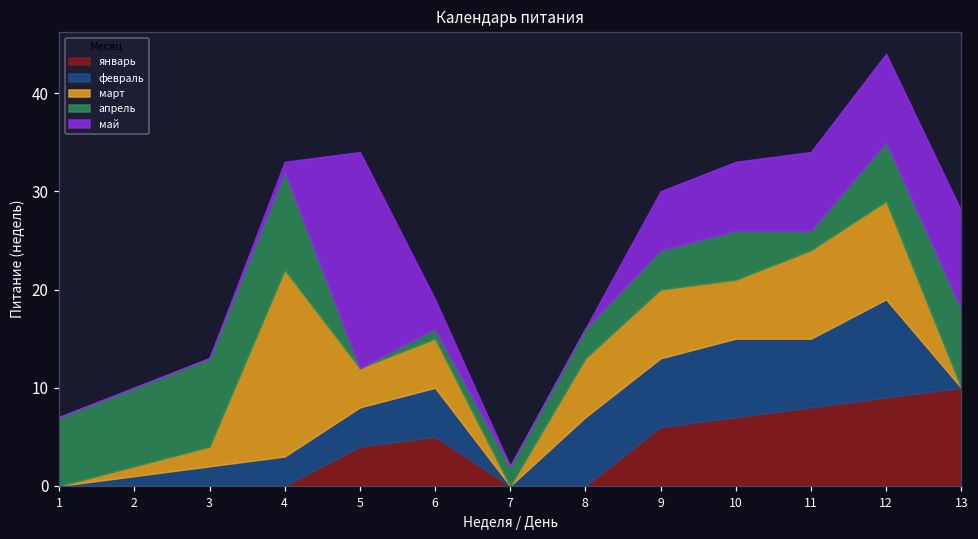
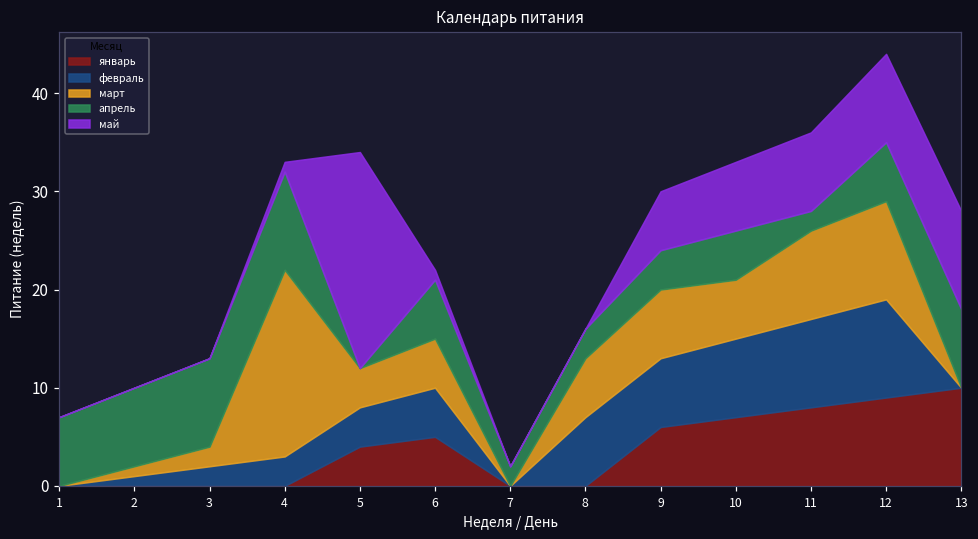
апрель, 6: 1 -> 6
май, 6: 3 -> 1
февраль, 11: 7 -> 9
